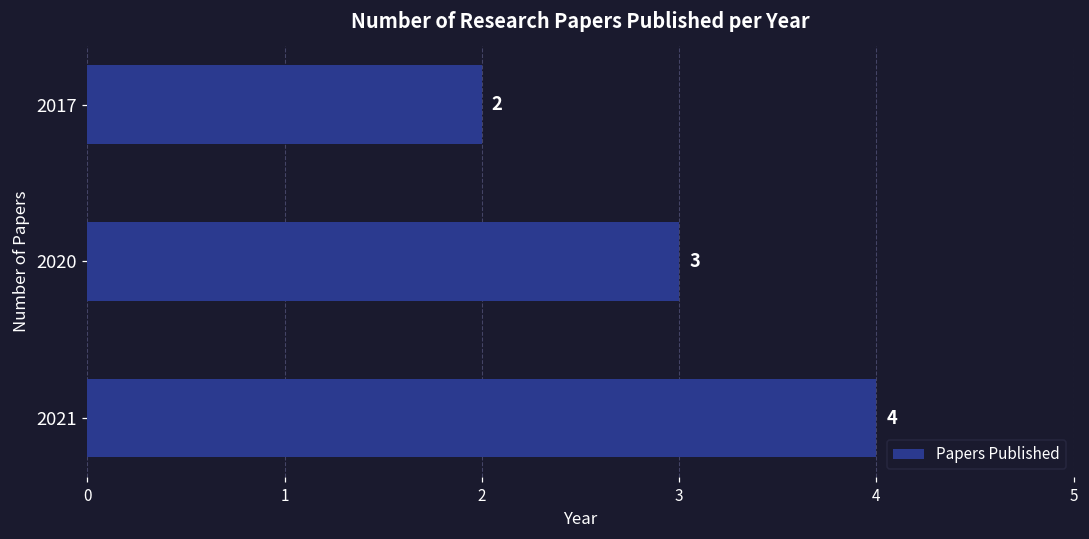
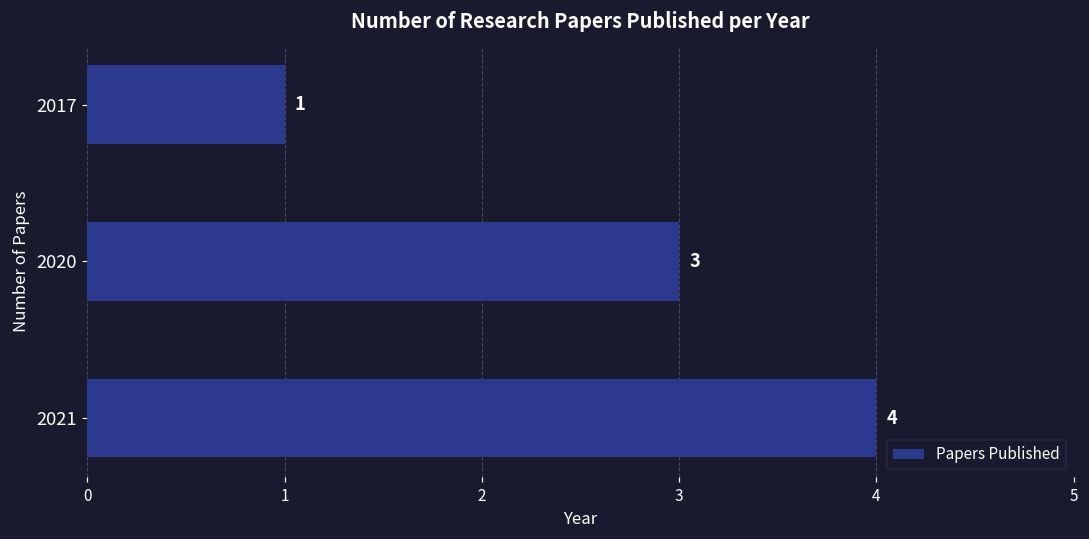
2017: 2 -> 1
